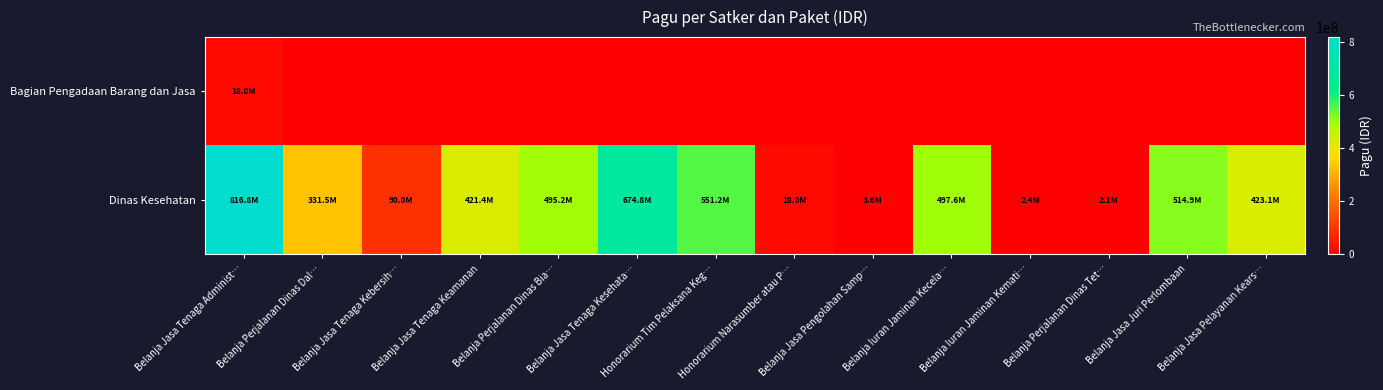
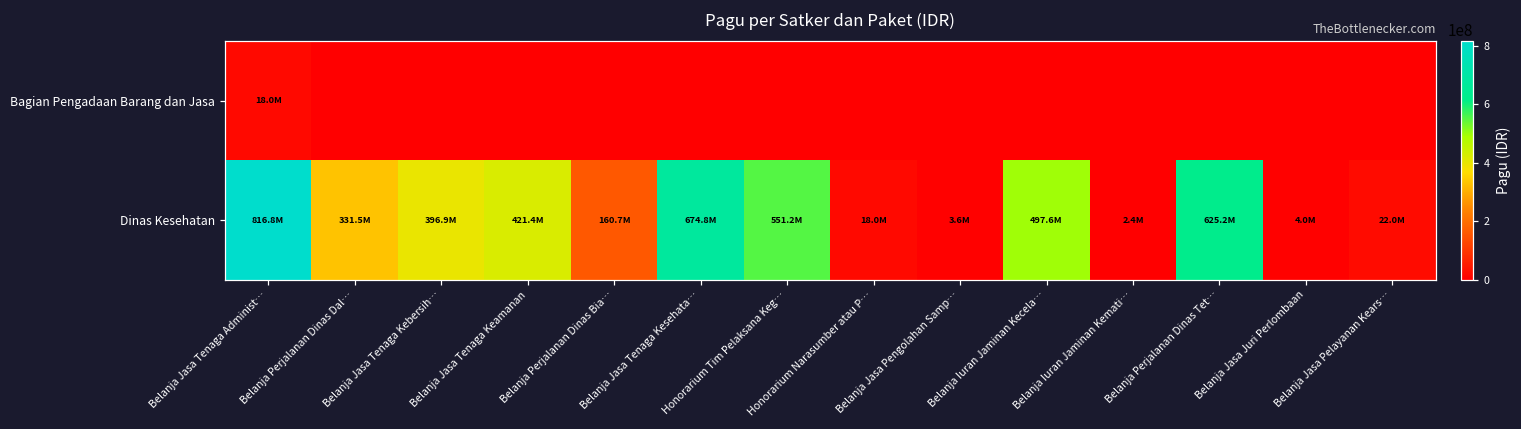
Dinas Kesehatan, Belanja Jasa Tenaga Kebersih…: 90.0M -> 396.9M
Dinas Kesehatan, Belanja Perjalanan Dinas Bia…: 495.2M -> 160.7M
Dinas Kesehatan, Belanja Perjalanan Dinas Tet…: 2.1M -> 625.2M
Dinas Kesehatan, Belanja Jasa Juri Perlombaan: 514.9M -> 4.0M
Dinas Kesehatan, Belanja Jasa Pelayanan Kears…: 423.1M -> 22.0M
